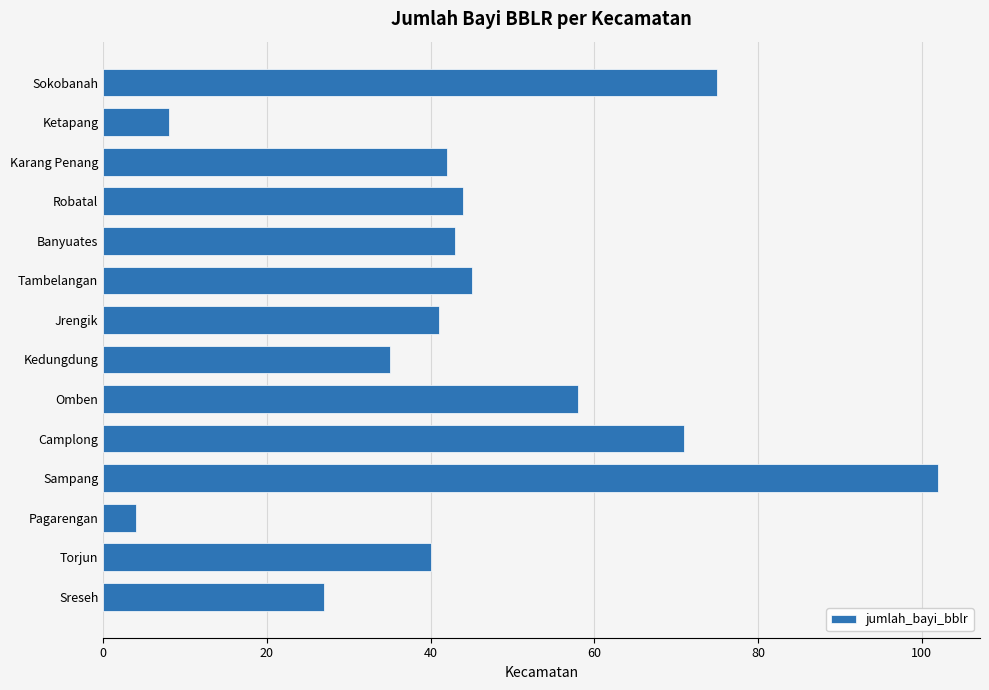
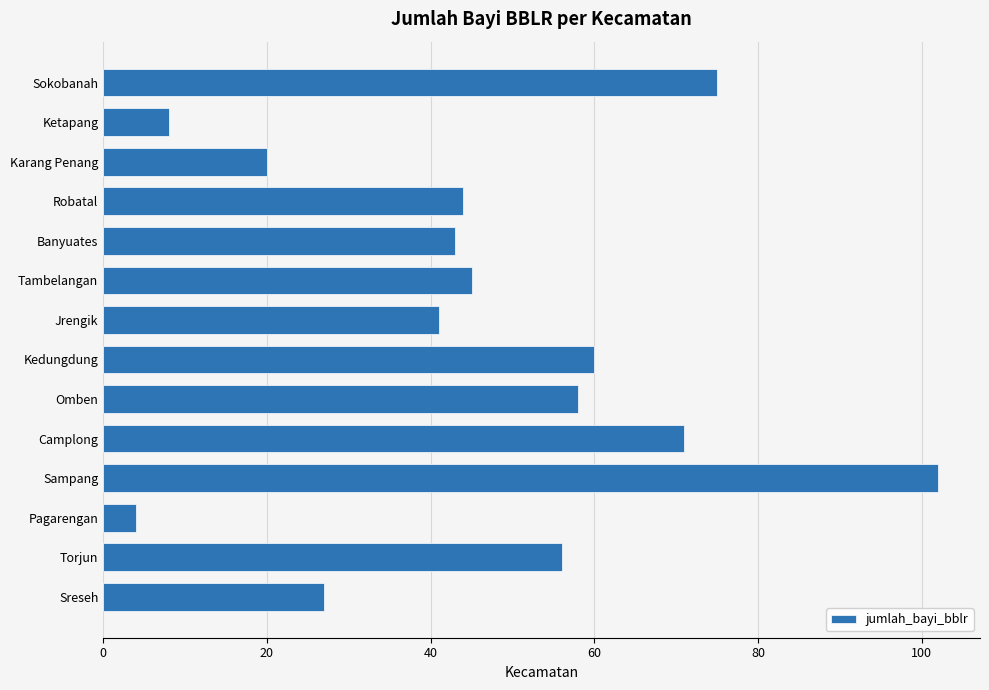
Karang Penang: 42 -> 20
Kedungdung: 35 -> 60
Torjun: 40 -> 56
